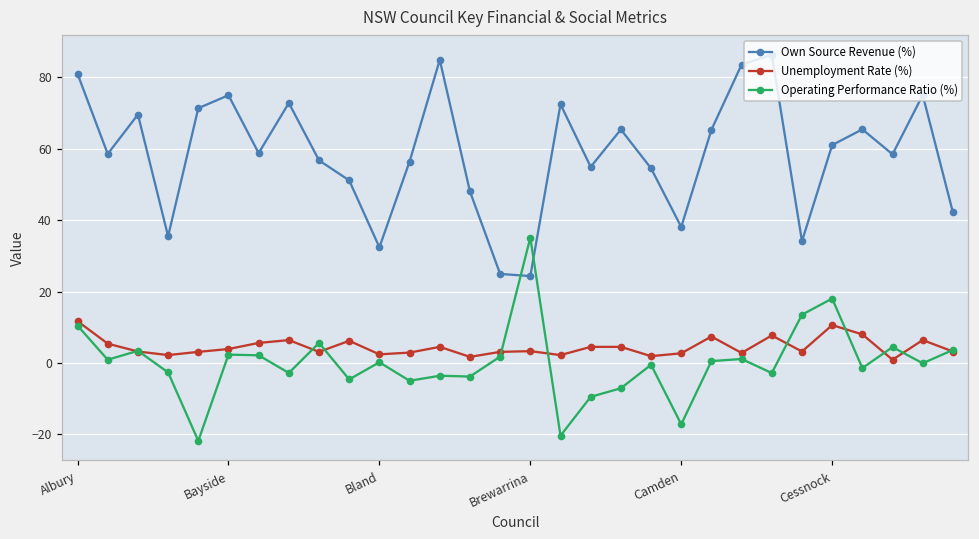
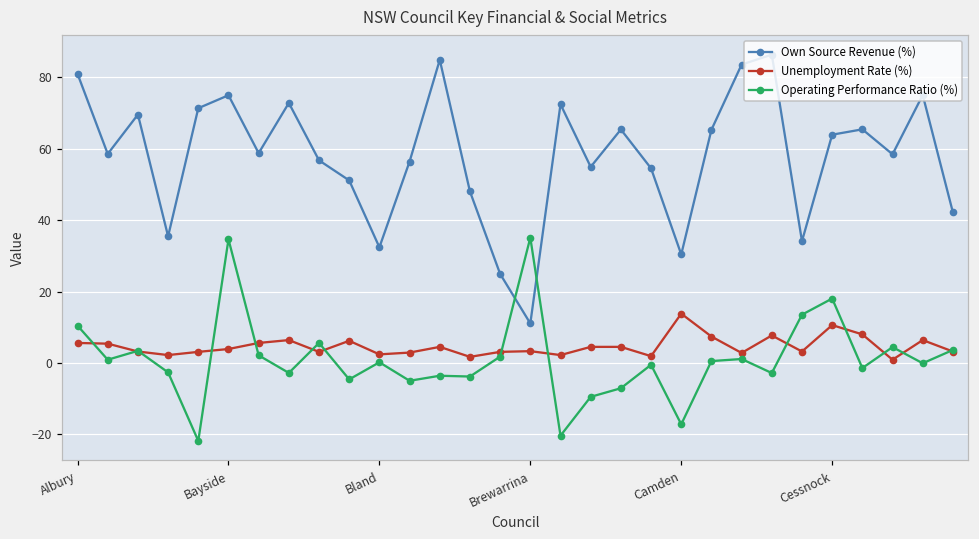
Unemployment Rate (%), Albury: 12 -> 6
Operating Performance Ratio (%), Bayside: 2 -> 35
Own Source Revenue (%), Brewarrina: 24 -> 11
Own Source Revenue (%), Camden: 38 -> 30
Unemployment Rate (%), Camden: 3 -> 14
Own Source Revenue (%), Cessnock: 61 -> 64
